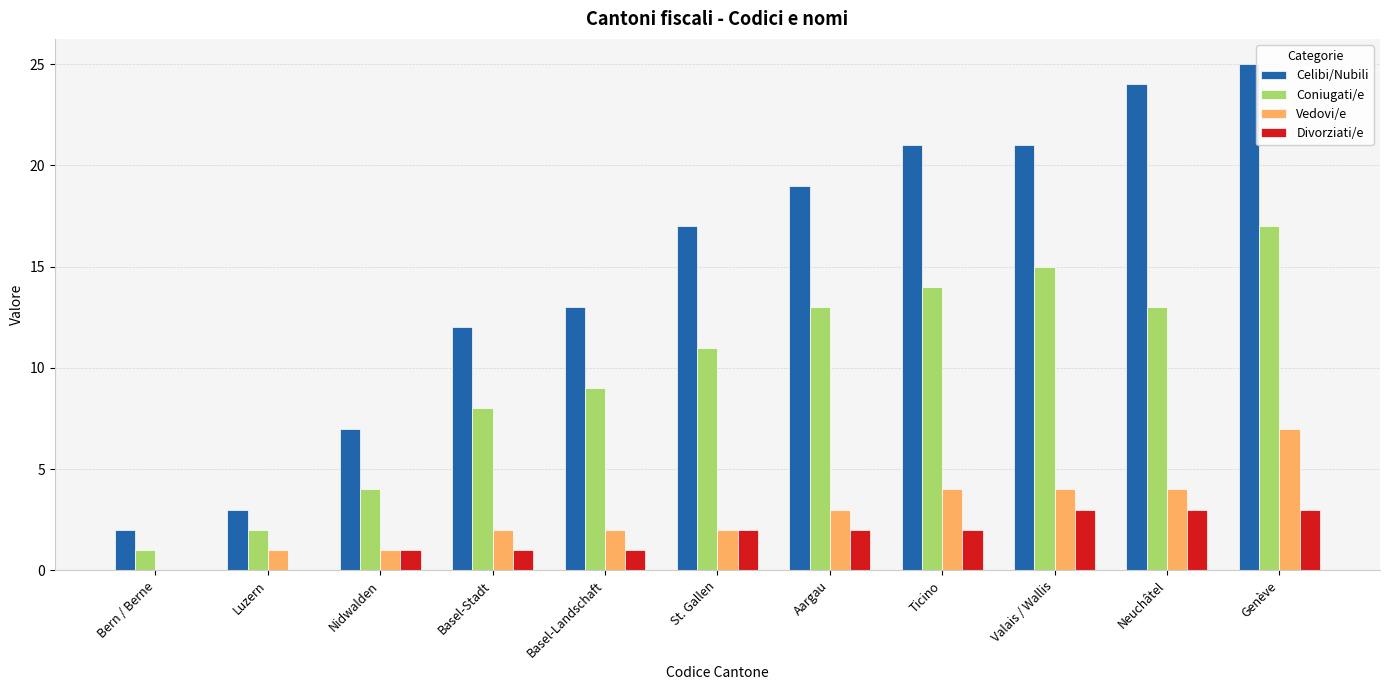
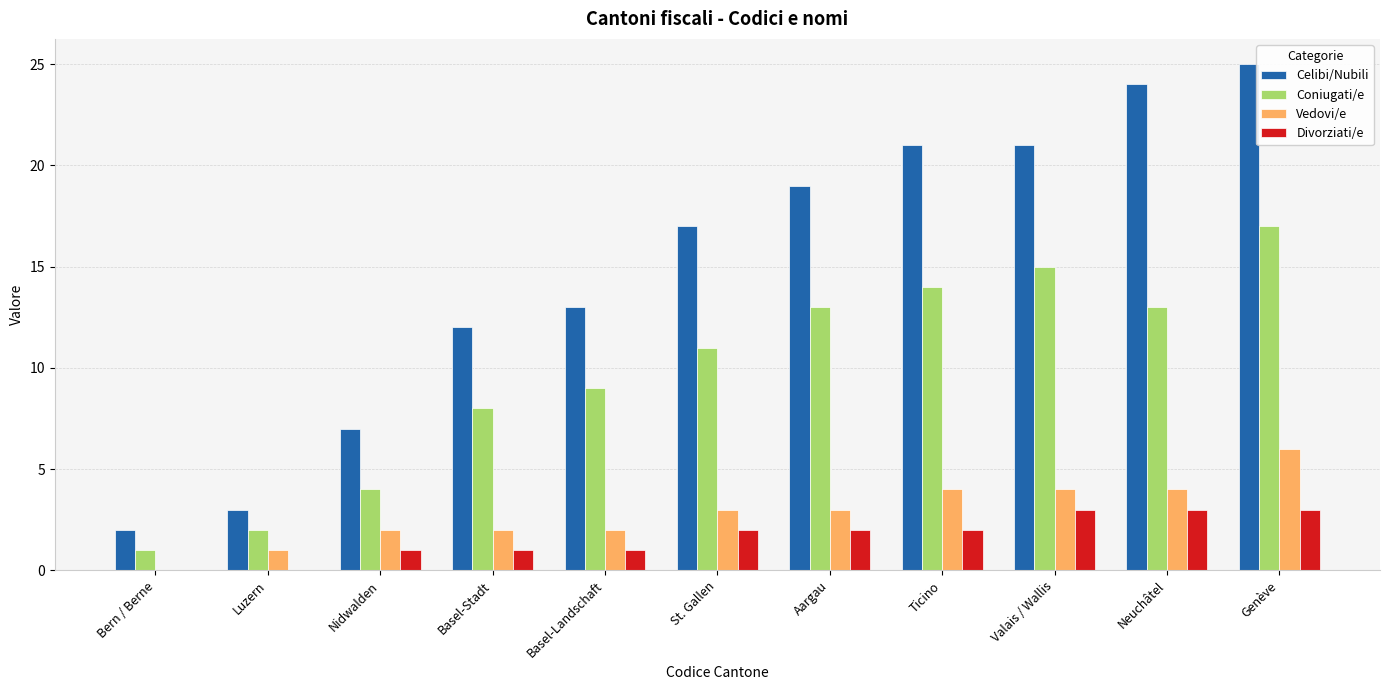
Vedovi/e, Nidwalden: 1 -> 2
Vedovi/e, St. Gallen: 2 -> 3
Vedovi/e, Genève: 7 -> 6
